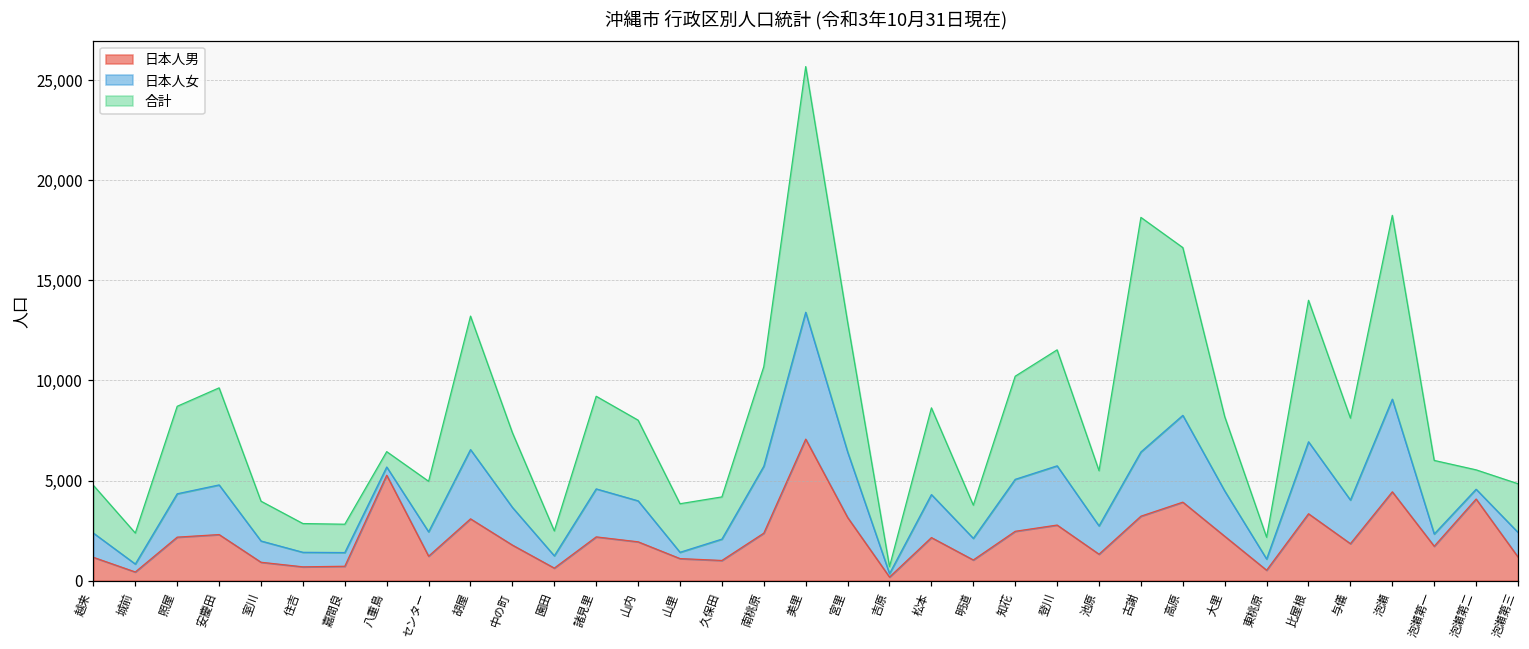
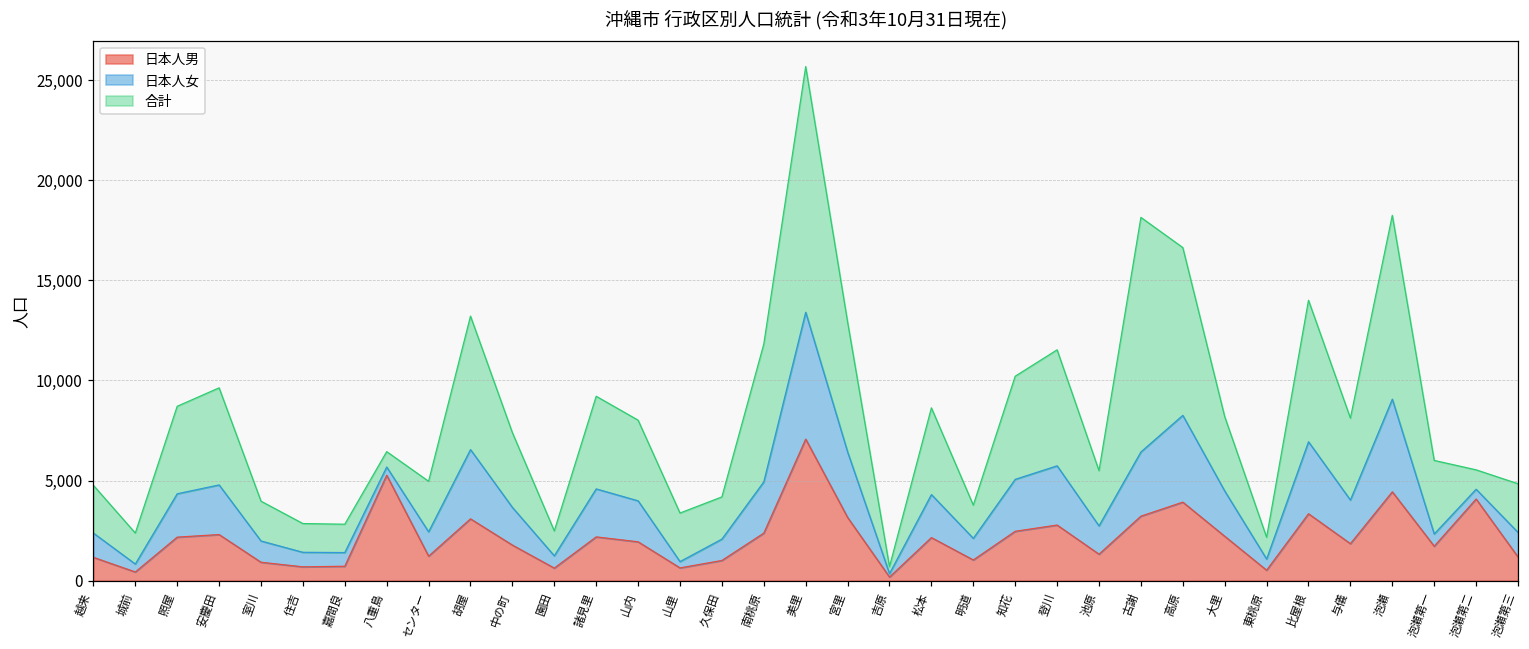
日本人男, 山里: 1,100 -> 600
日本人女, 南桃原: 3,300 -> 2,600
合計, 南桃原: 5,000 -> 6,900
